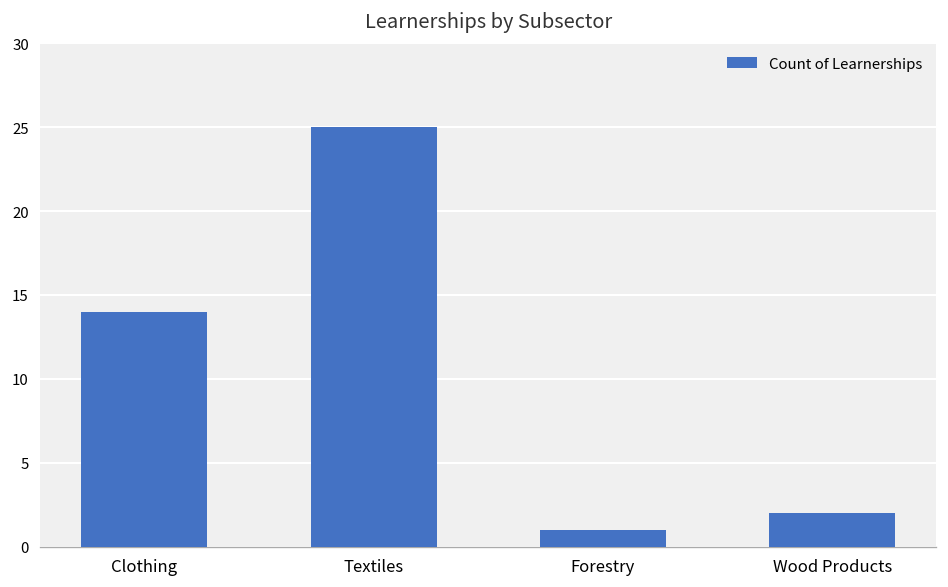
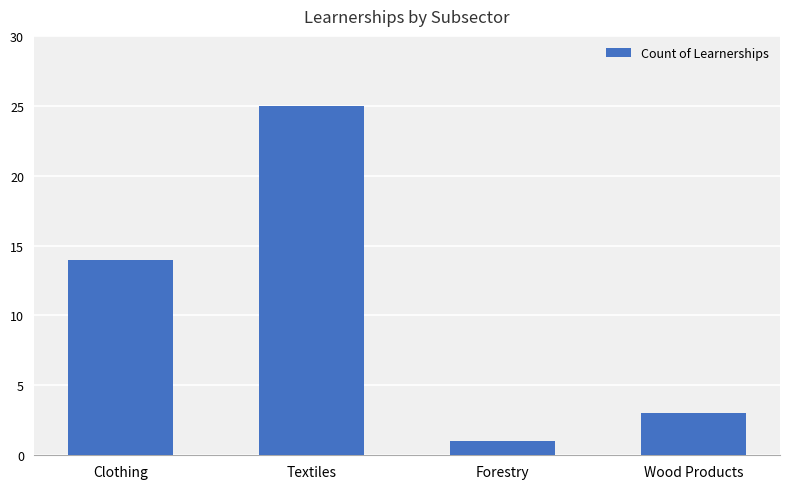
Wood Products: 2 -> 3
